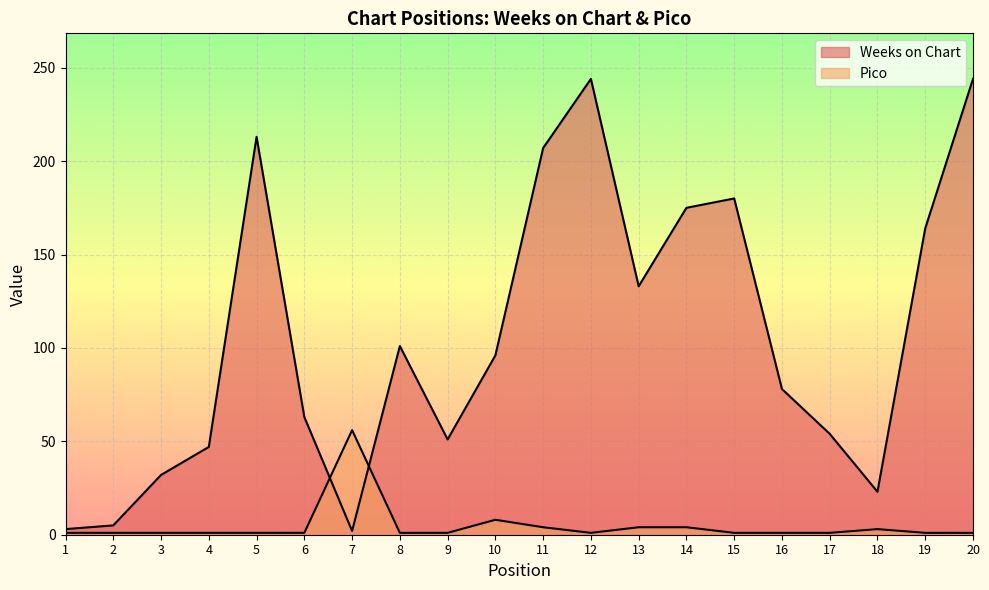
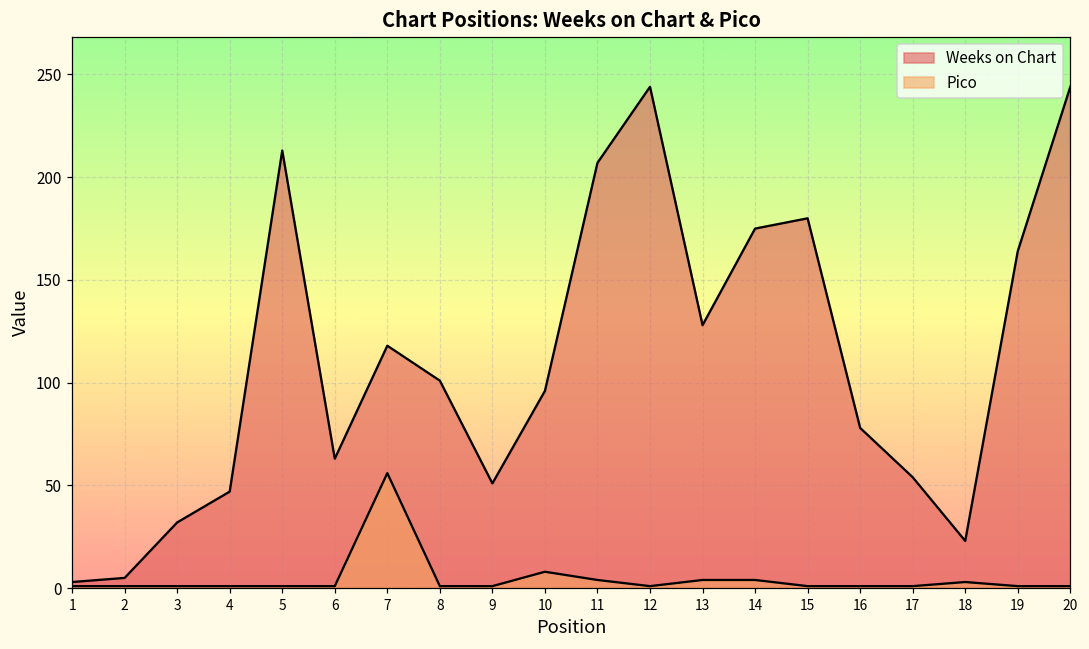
Weeks on Chart, 7: 2 -> 118
Weeks on Chart, 13: 133 -> 128
